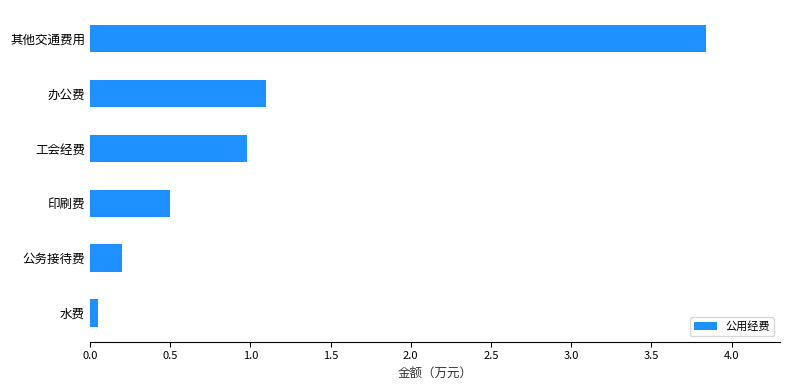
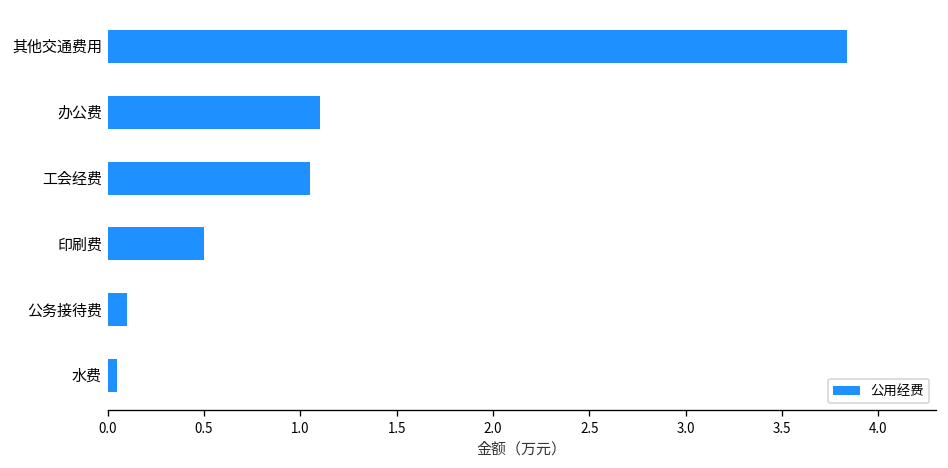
工会经费: 0.98 -> 1.05
公务接待费: 0.2 -> 0.1
